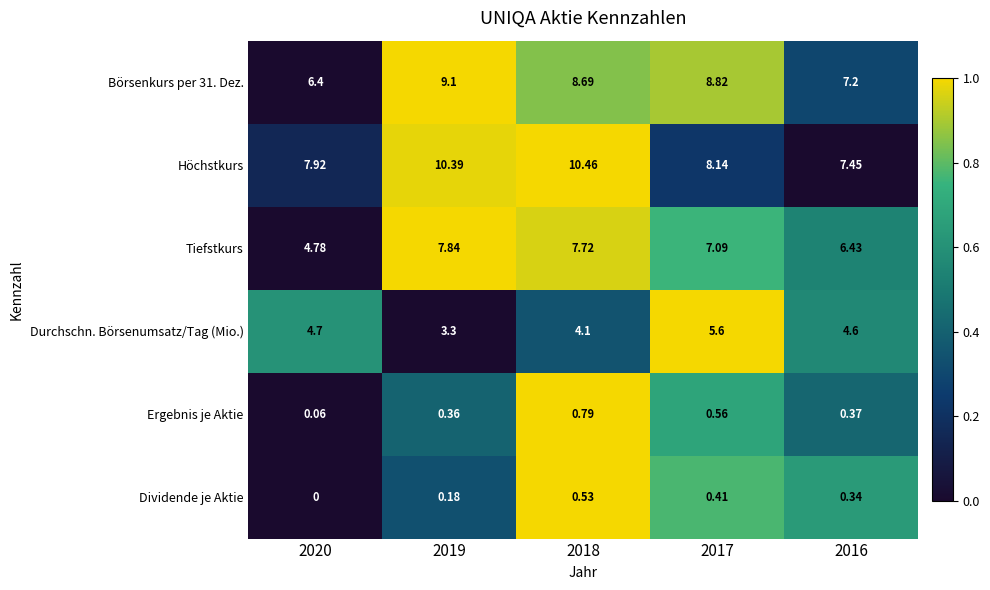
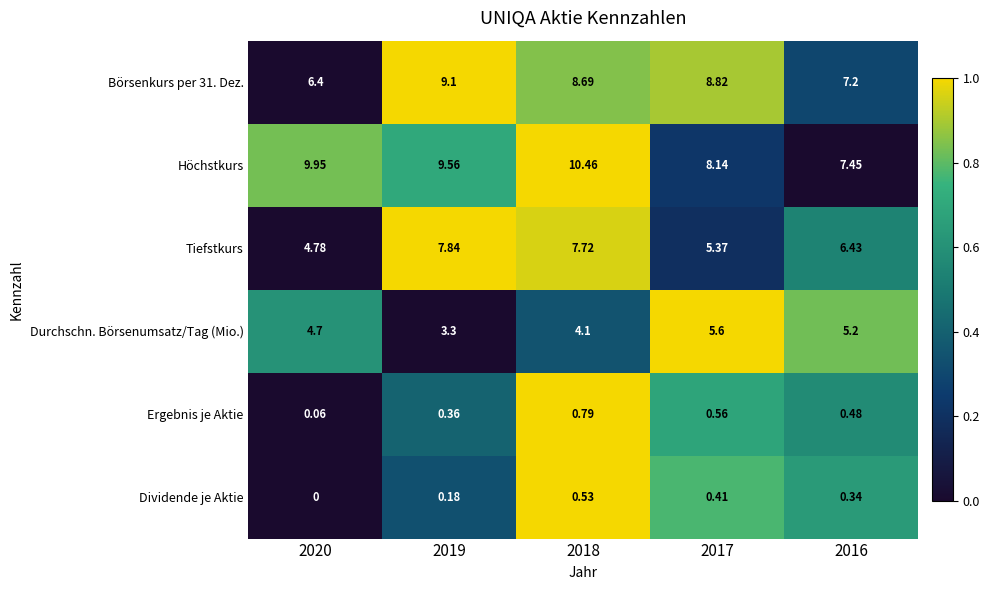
Höchstkurs, 2020: 7.92 -> 9.95
Höchstkurs, 2019: 10.39 -> 9.56
Tiefstkurs, 2017: 7.09 -> 5.37
Durchschn. Börsenumsatz/Tag (Mio.), 2016: 4.6 -> 5.2
Ergebnis je Aktie, 2016: 0.37 -> 0.48
